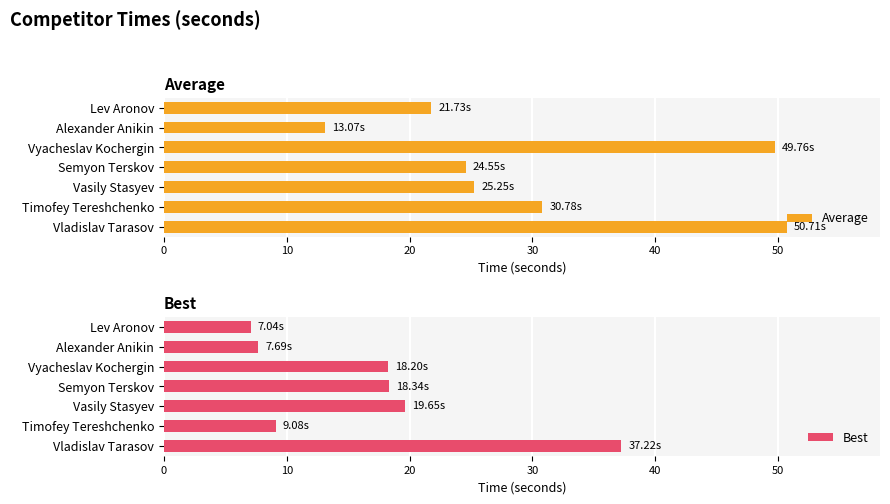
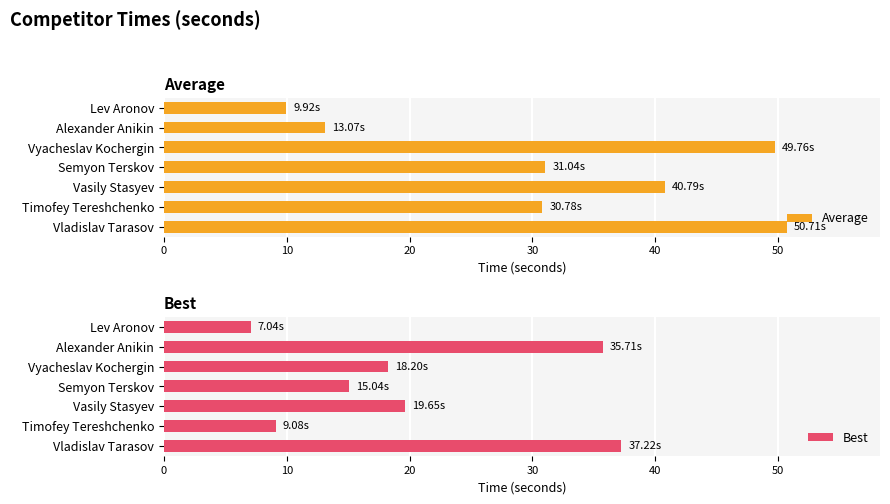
Average, Lev Aronov: 21.73s -> 9.92s
Average, Semyon Terskov: 24.55s -> 31.04s
Average, Vasily Stasyev: 25.25s -> 40.79s
Best, Alexander Anikin: 7.69s -> 35.71s
Best, Semyon Terskov: 18.34s -> 15.04s
